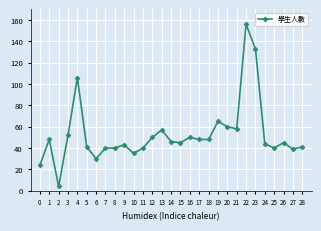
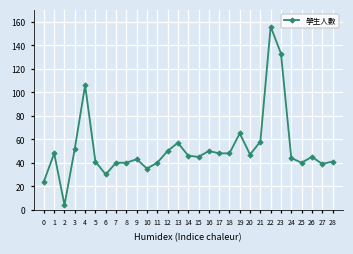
20: 60 -> 47
